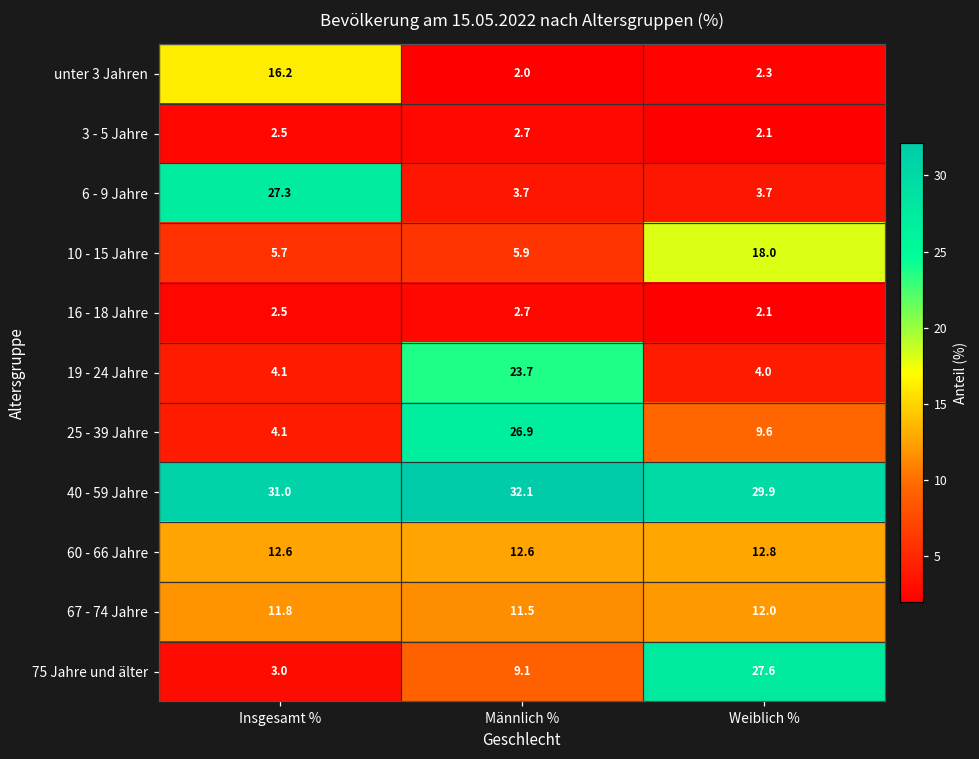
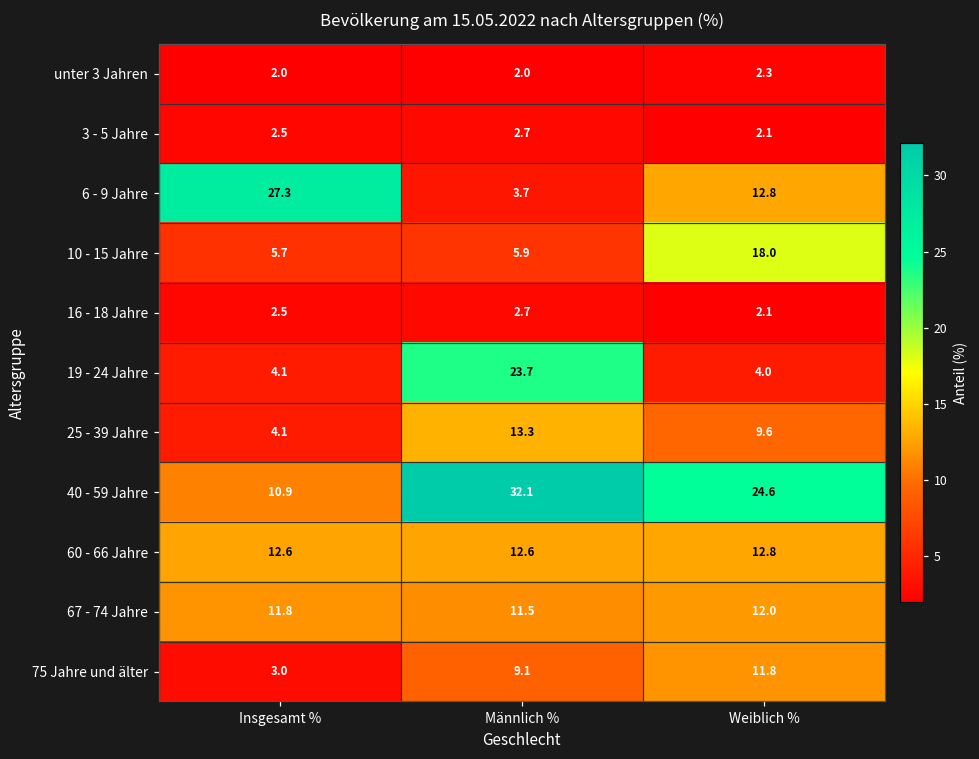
unter 3 Jahren, Insgesamt %: 16.2 -> 2.0
6 - 9 Jahre, Weiblich %: 3.7 -> 12.8
25 - 39 Jahre, Männlich %: 26.9 -> 13.3
40 - 59 Jahre, Insgesamt %: 31.0 -> 10.9
40 - 59 Jahre, Weiblich %: 29.9 -> 24.6
75 Jahre und älter, Weiblich %: 27.6 -> 11.8
